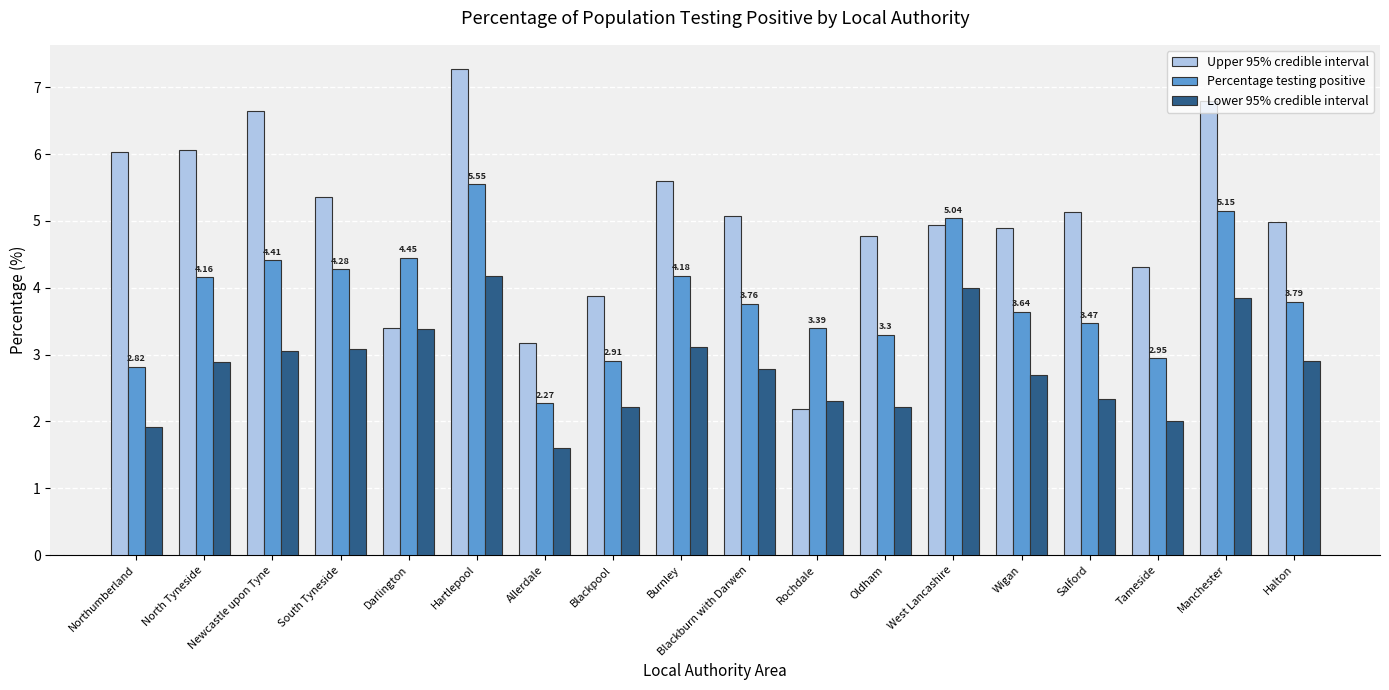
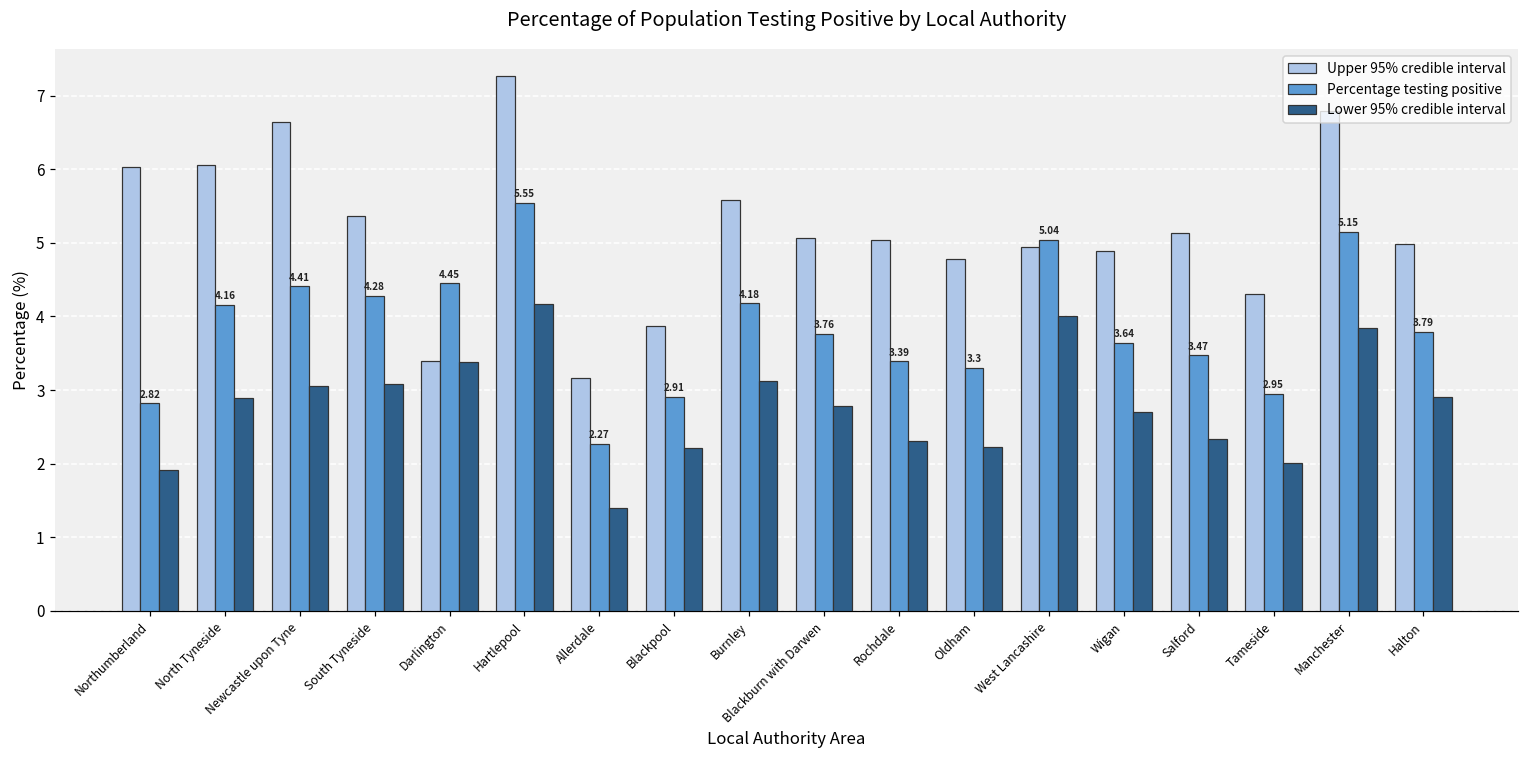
Lower 95% credible interval, Allerdale: 1.6 -> 1.4
Upper 95% credible interval, Rochdale: 2.2 -> 5.0
